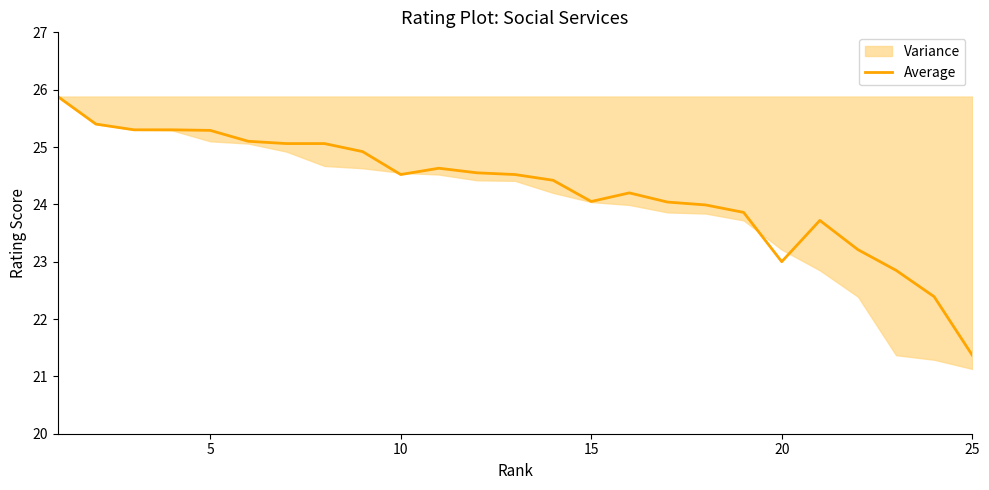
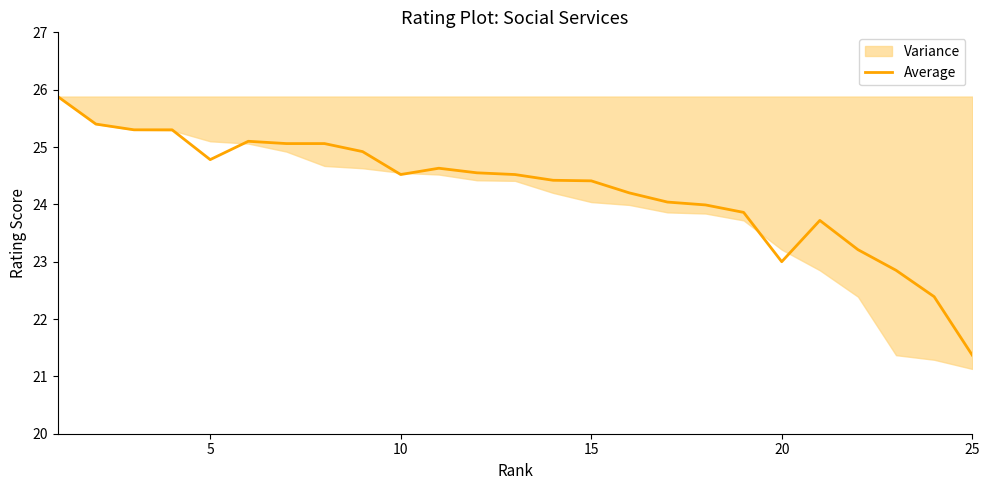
Average, 5: 25.3 -> 24.8
Average, 15: 24.1 -> 24.4
